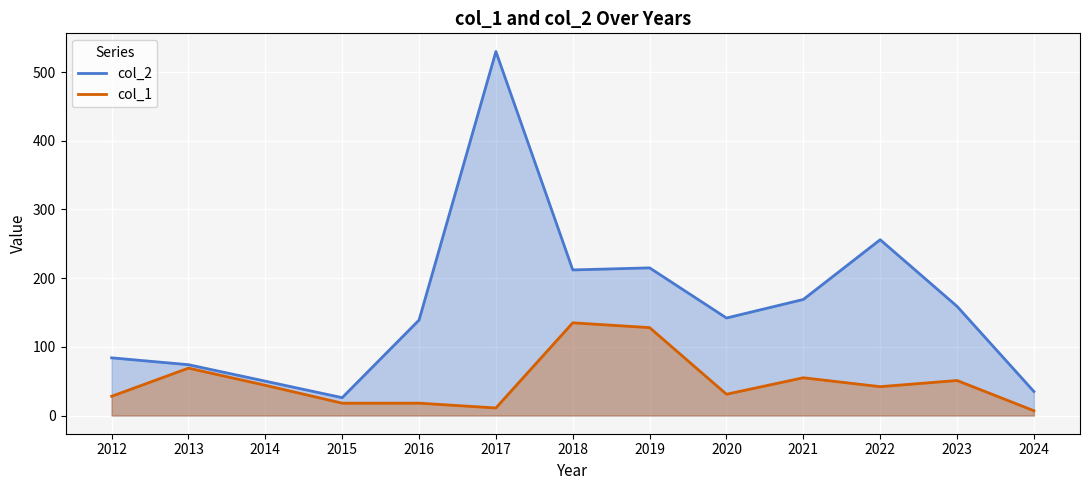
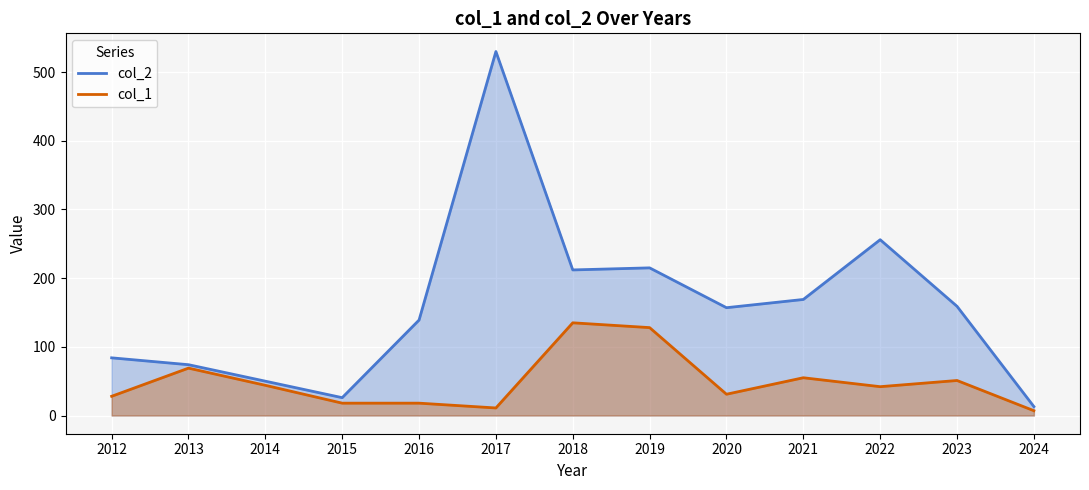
col_2, 2020: 140 -> 160
col_2, 2024: 40 -> 10
